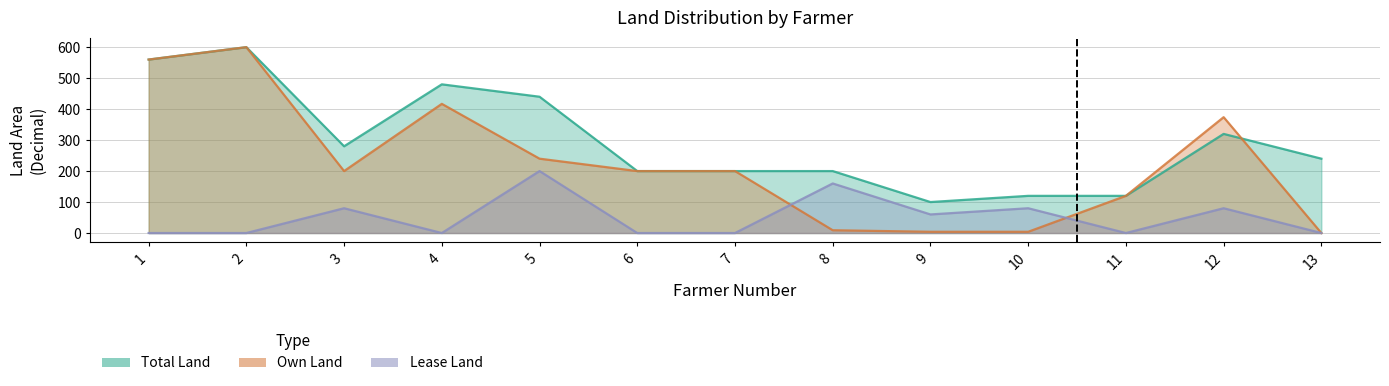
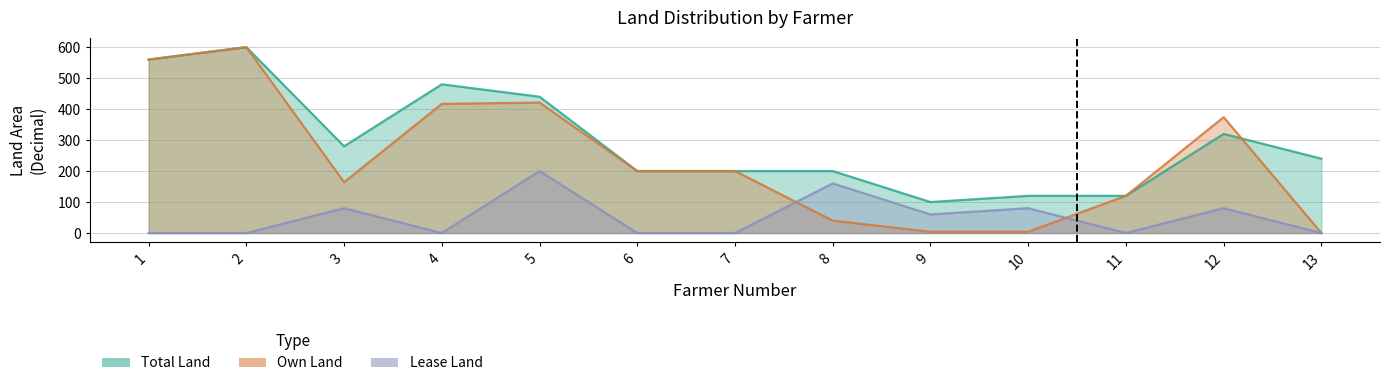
Own Land, 3: 200 -> 160
Own Land, 5: 240 -> 420
Own Land, 8: 10 -> 40
